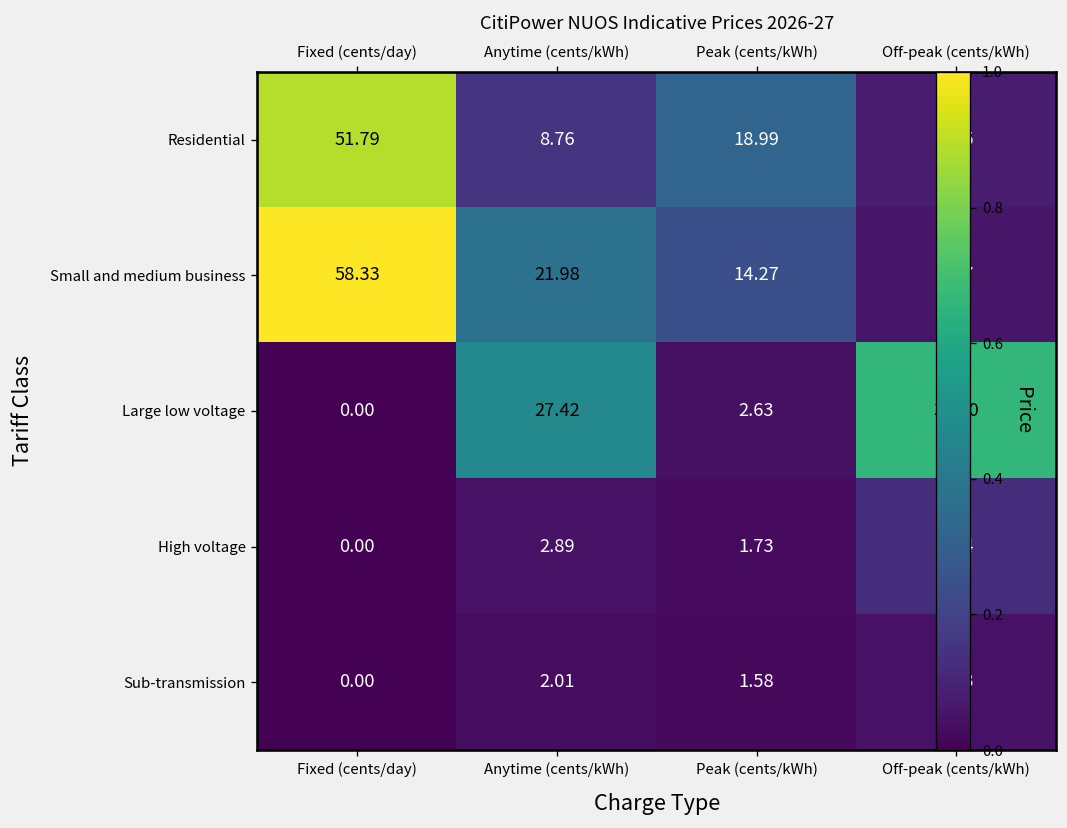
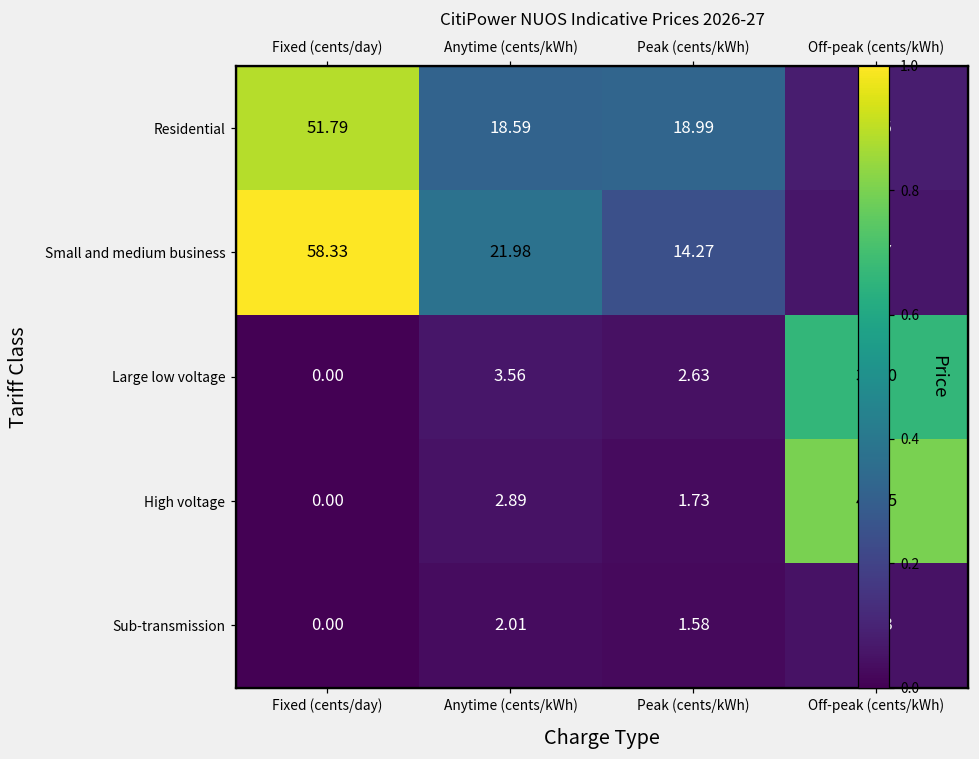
Residential, Anytime (cents/kWh): 8.76 -> 18.59
Large low voltage, Anytime (cents/kWh): 27.42 -> 3.56
High voltage, Off-peak (cents/kWh): 7.74 -> 46.65
